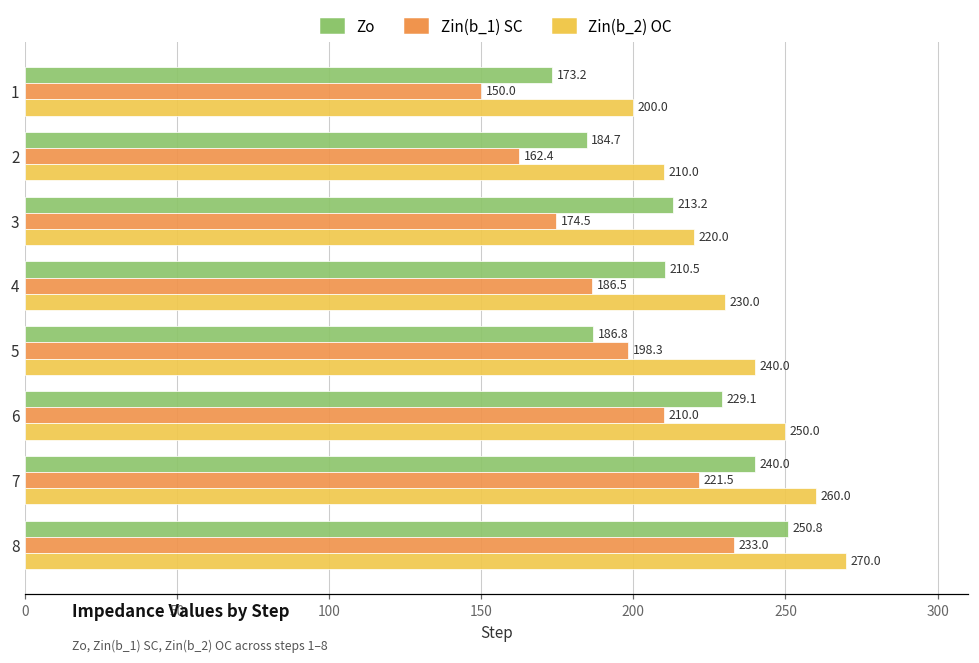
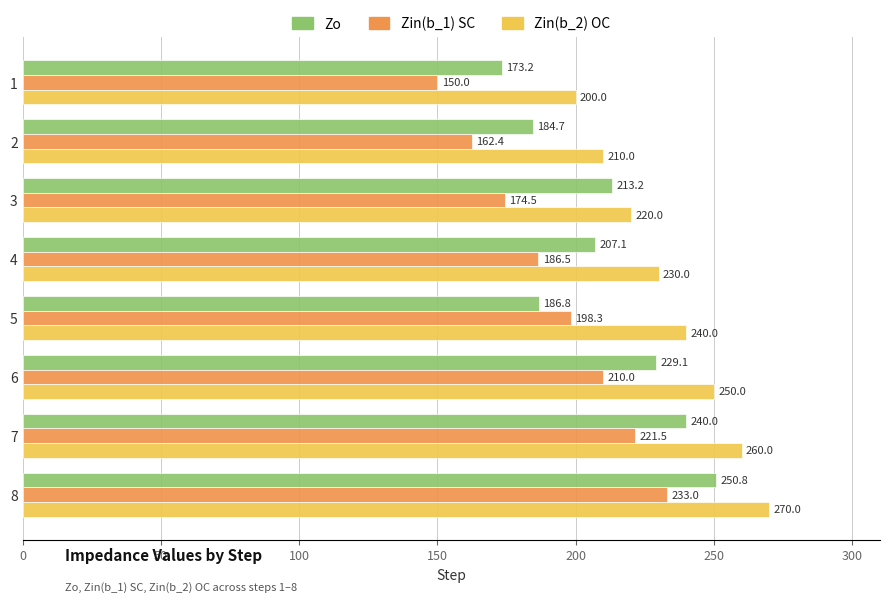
Zo, 4: 210.5 -> 207.1
